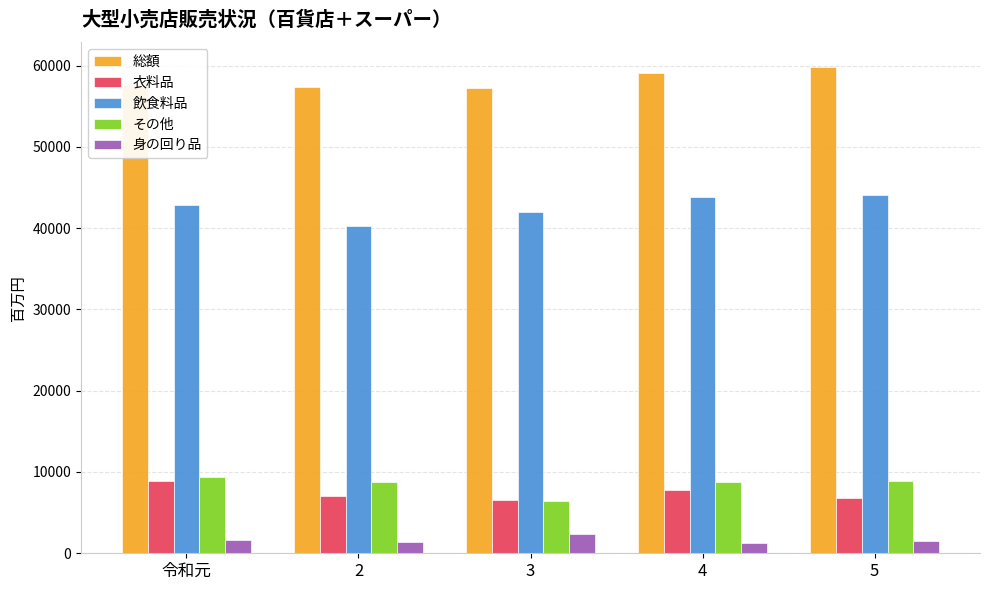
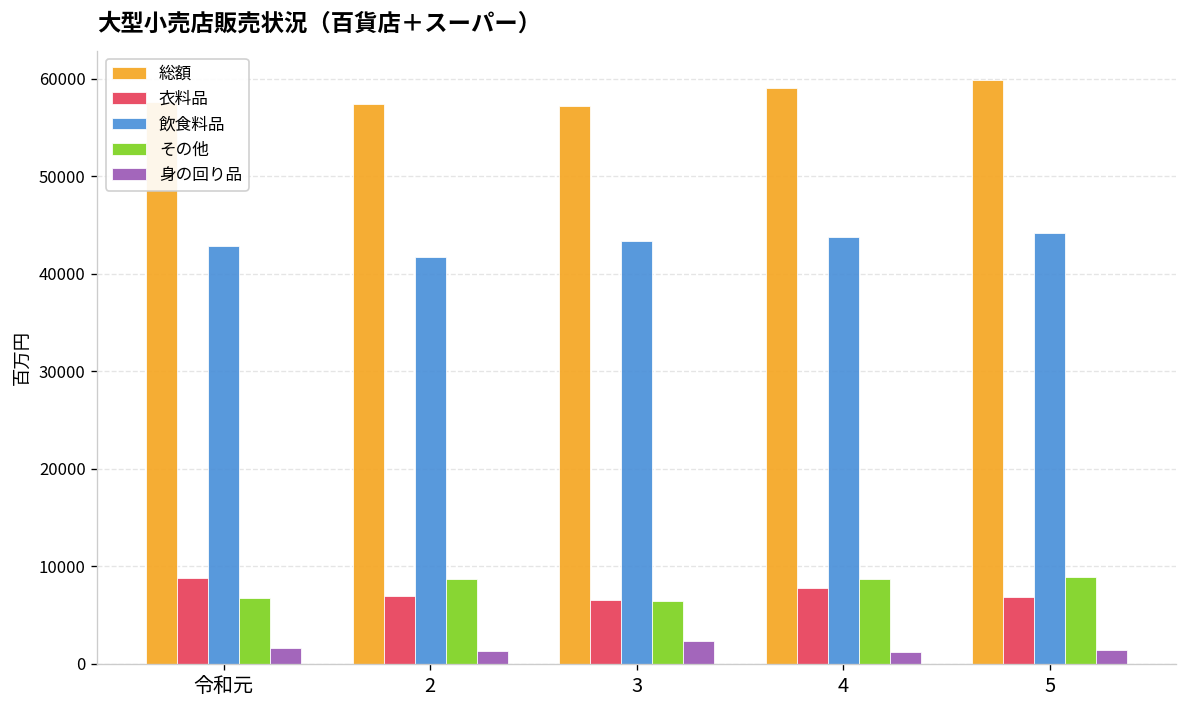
その他, 令和元: 9000 -> 7000
飲食料品, 2: 40000 -> 42000
飲食料品, 3: 42000 -> 43000
